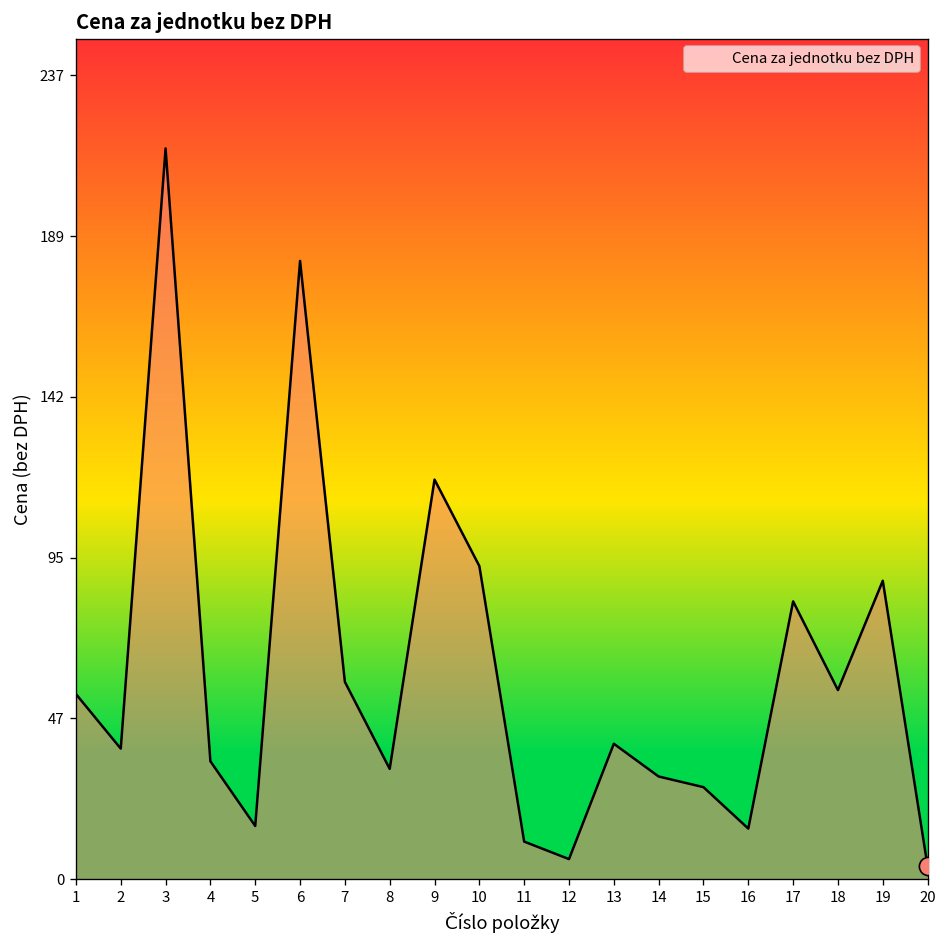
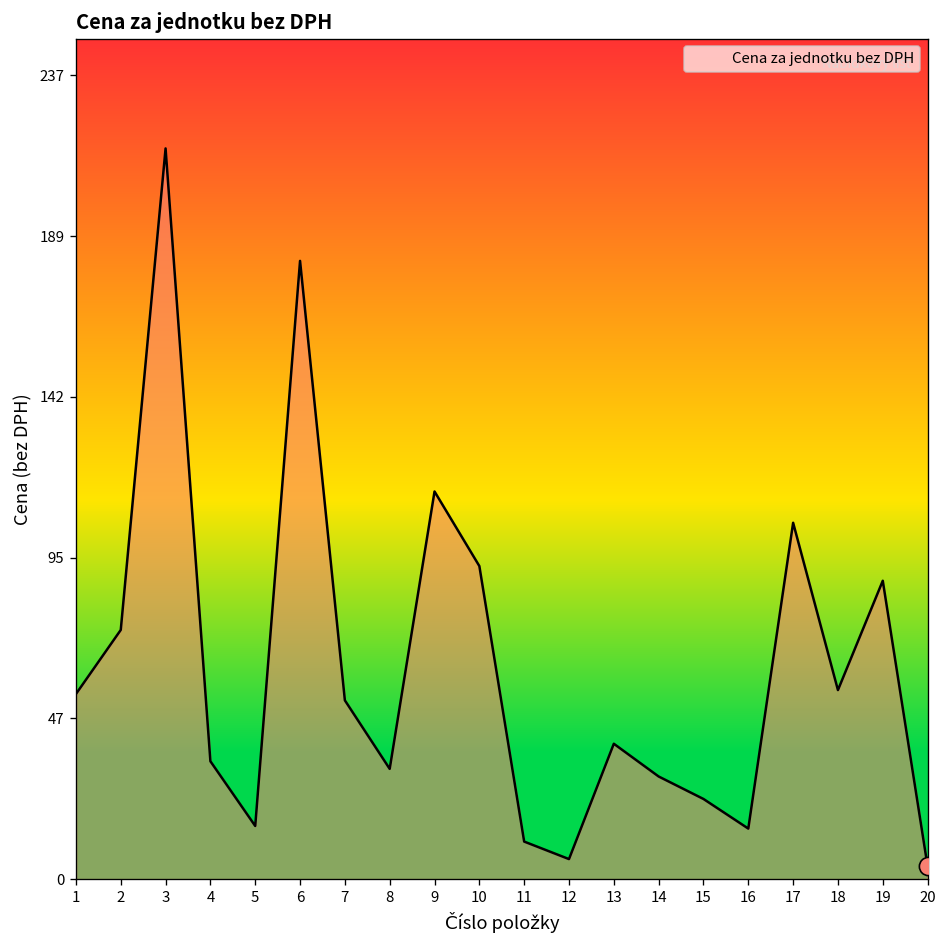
Cena za jednotku bez DPH, 2: 38 -> 73
Cena za jednotku bez DPH, 7: 58 -> 53
Cena za jednotku bez DPH, 9: 118 -> 114
Cena za jednotku bez DPH, 15: 27 -> 24
Cena za jednotku bez DPH, 17: 82 -> 105
